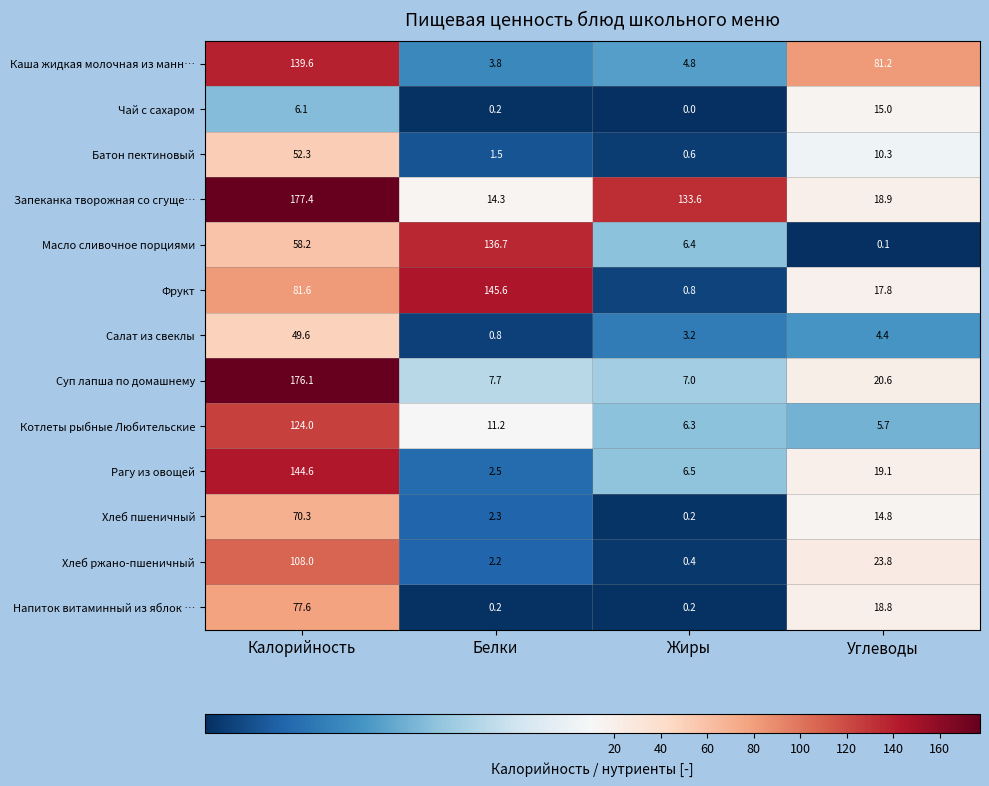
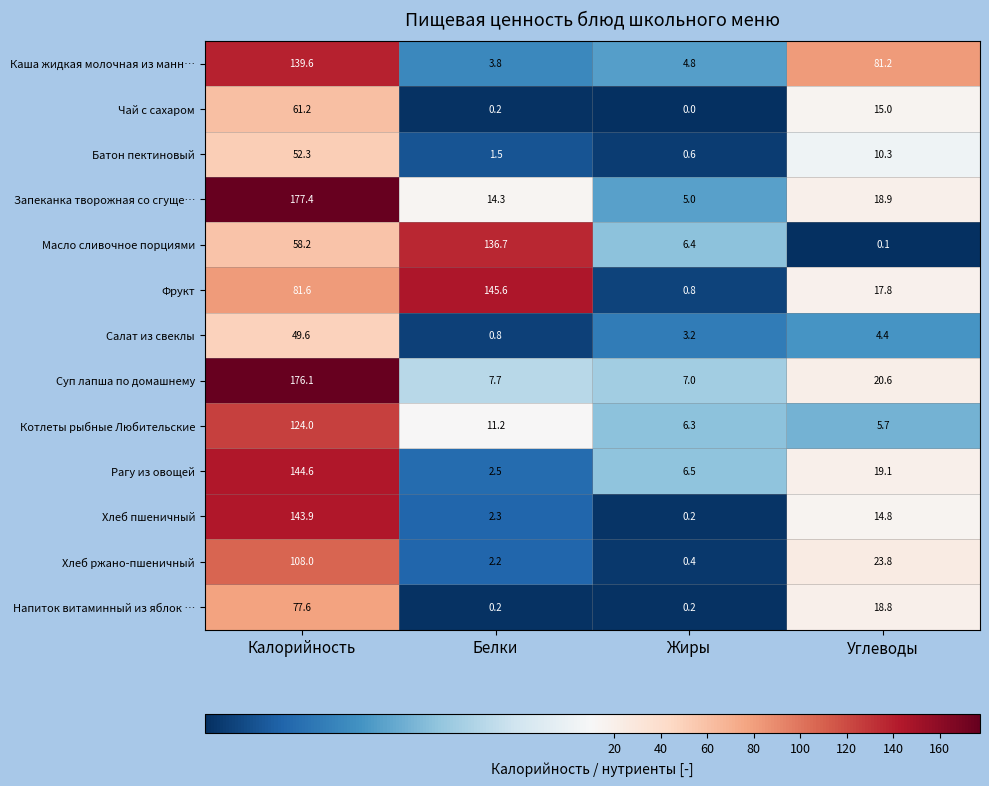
Чай с сахаром, Калорийность: 6.1 -> 61.2
Запеканка творожная со сгуще…, Жиры: 133.6 -> 5.0
Хлеб пшеничный, Калорийность: 70.3 -> 143.9
